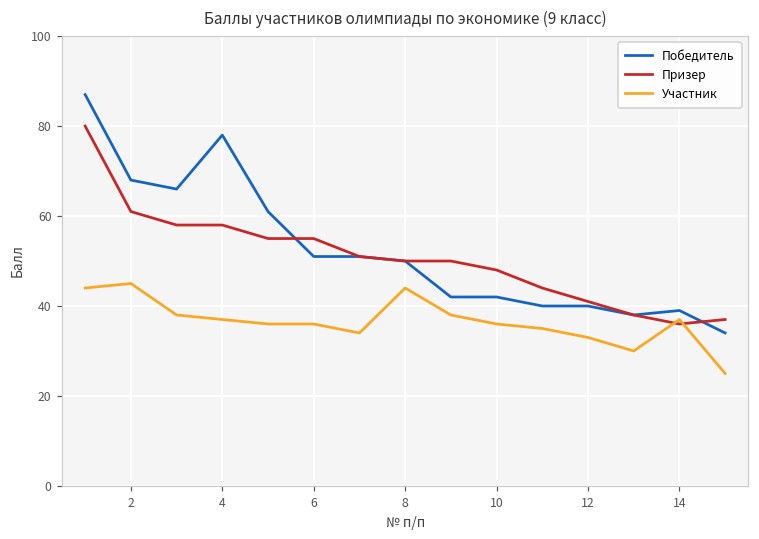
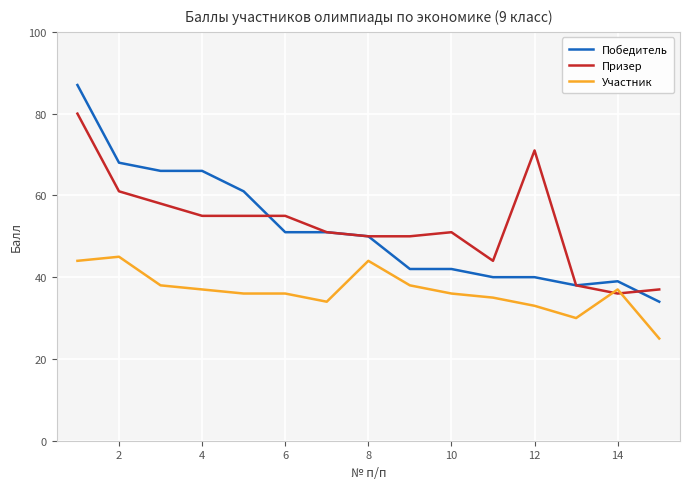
Победитель, 4: 78 -> 66
Призер, 4: 58 -> 55
Призер, 10: 48 -> 51
Призер, 12: 41 -> 71
